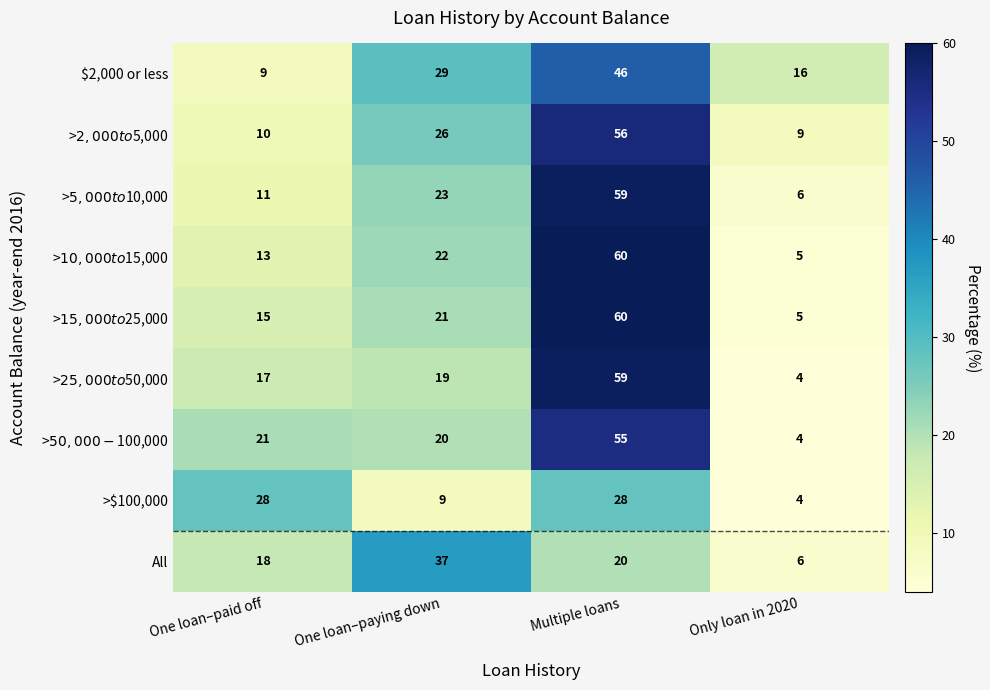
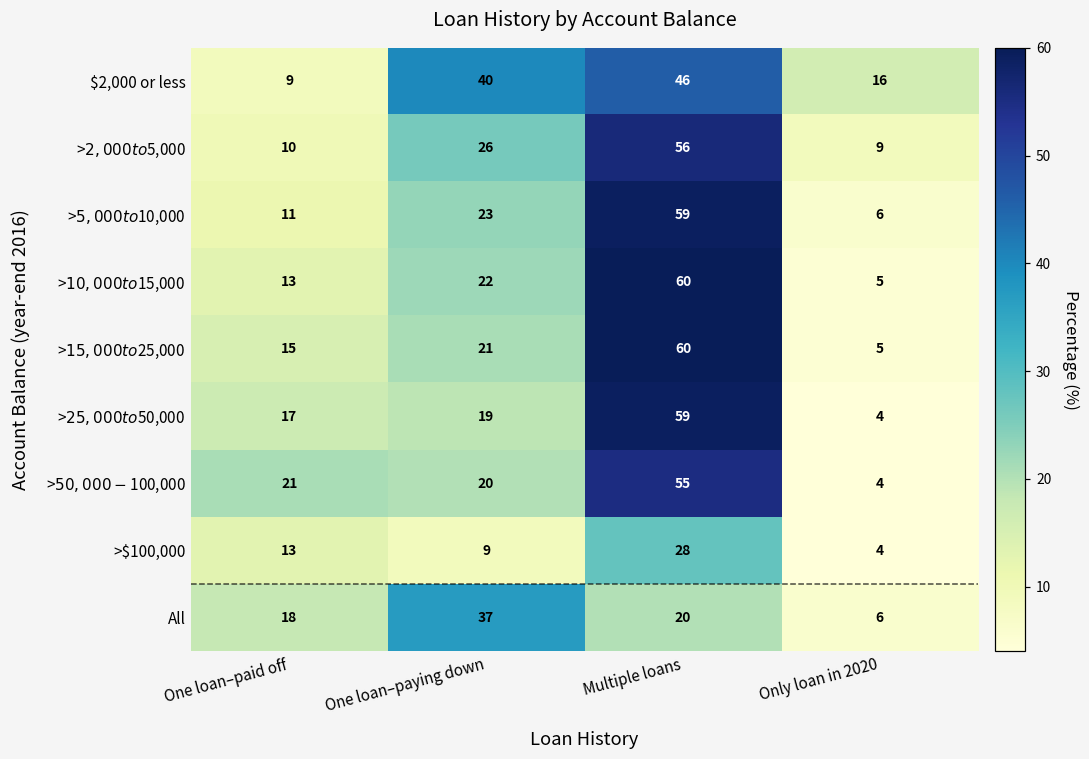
$2,000 or less, One loan–paying down: 29 -> 40
>$100,000, One loan–paid off: 28 -> 13
